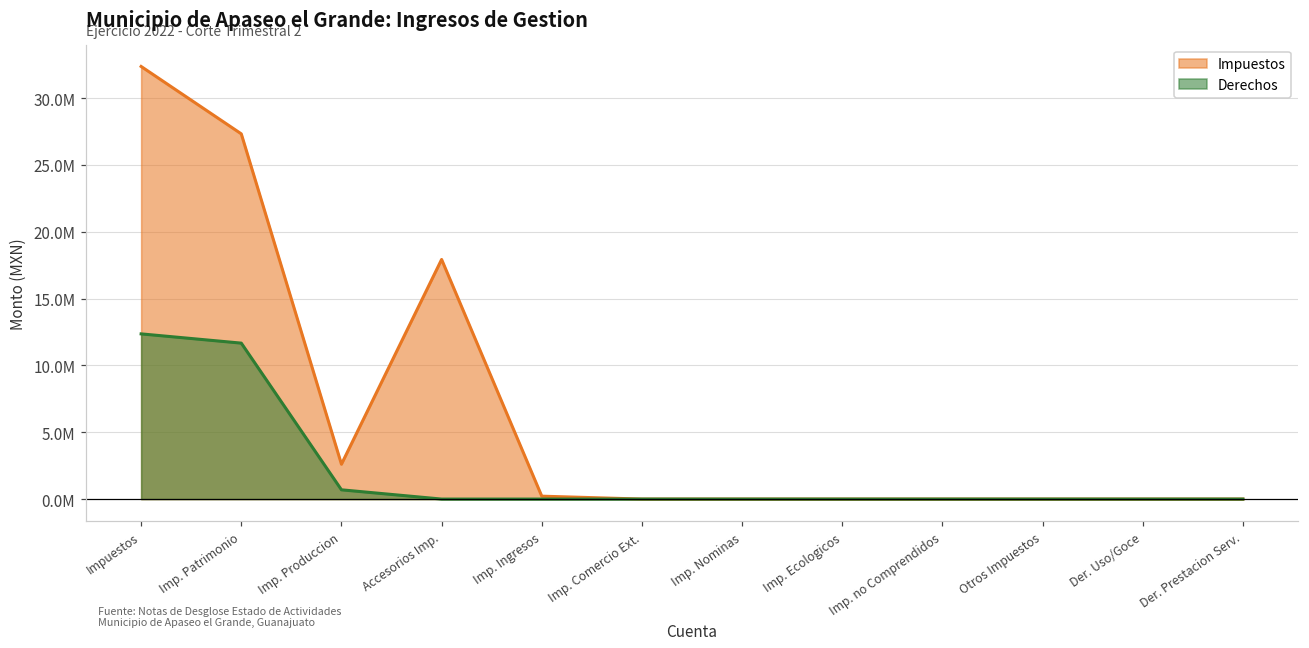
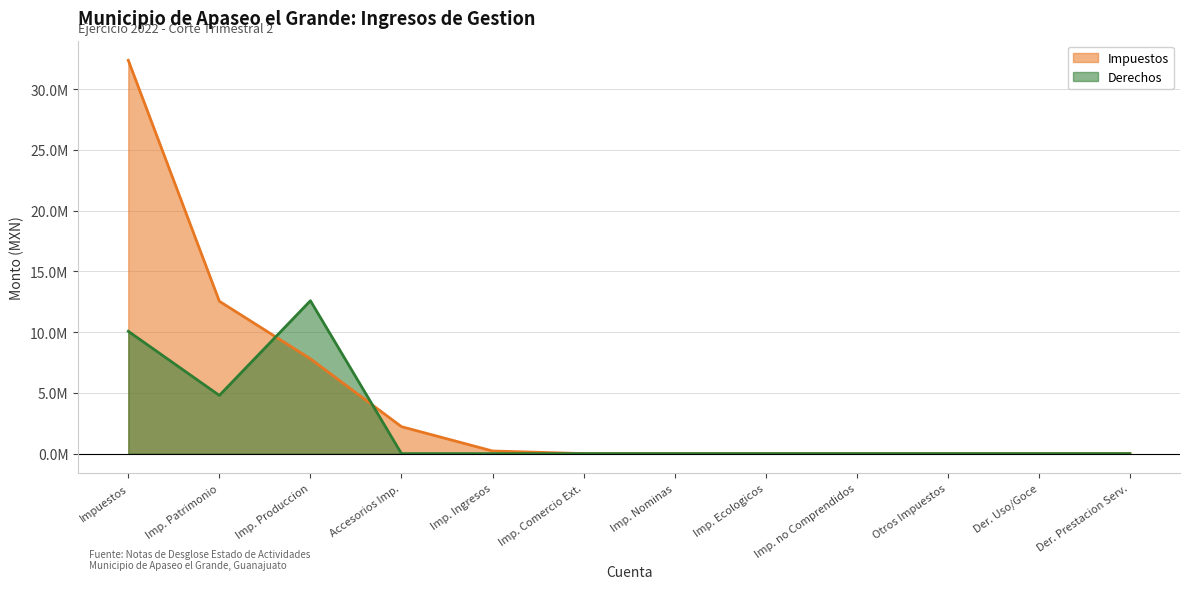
Derechos, Impuestos: 12400000 -> 10100000
Impuestos, Imp. Patrimonio: 27300000 -> 12500000
Derechos, Imp. Patrimonio: 11700000 -> 4800000
Impuestos, Imp. Produccion: 2600000 -> 7800000
Derechos, Imp. Produccion: 700000 -> 12600000
Impuestos, Accesorios Imp.: 17900000 -> 2200000
